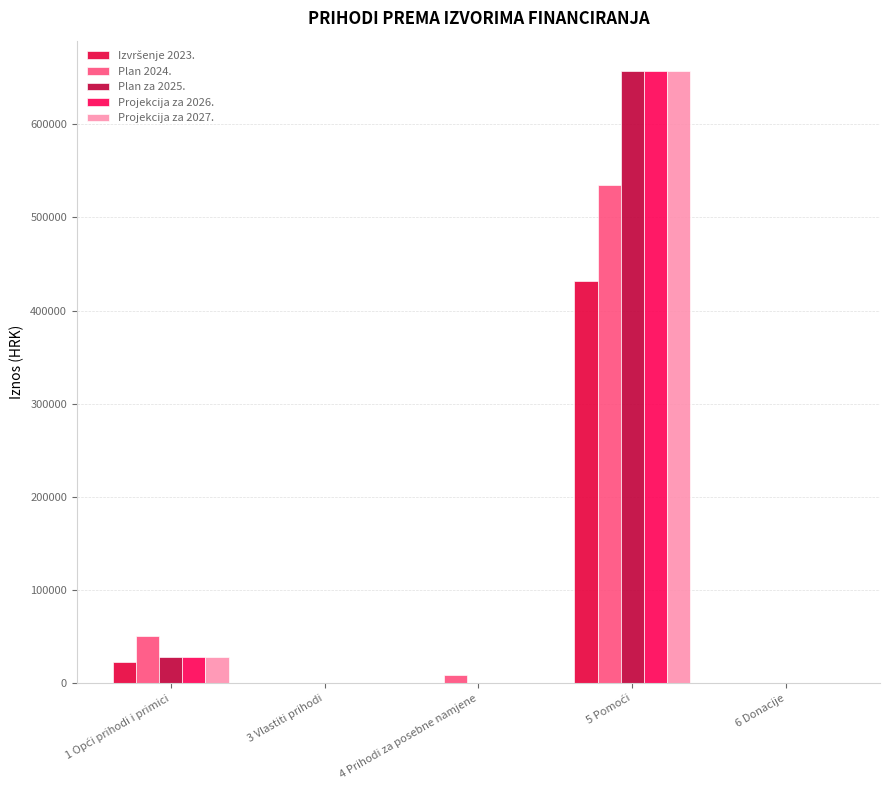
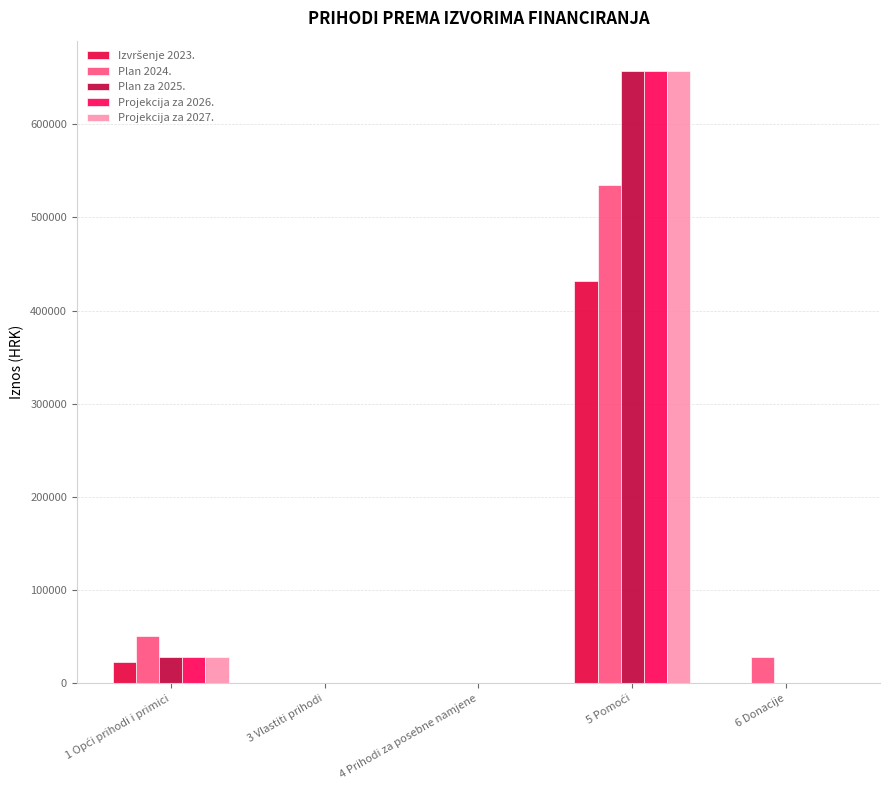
Plan 2024., 4 Prihodi za posebne namjene: 10000 -> 0
Plan 2024., 6 Donacije: 0 -> 30000
